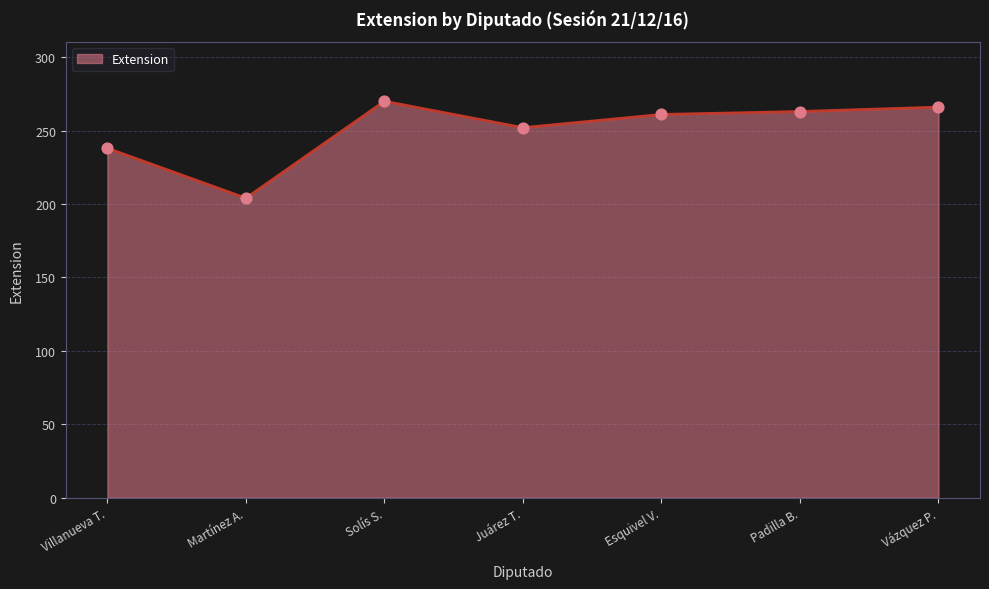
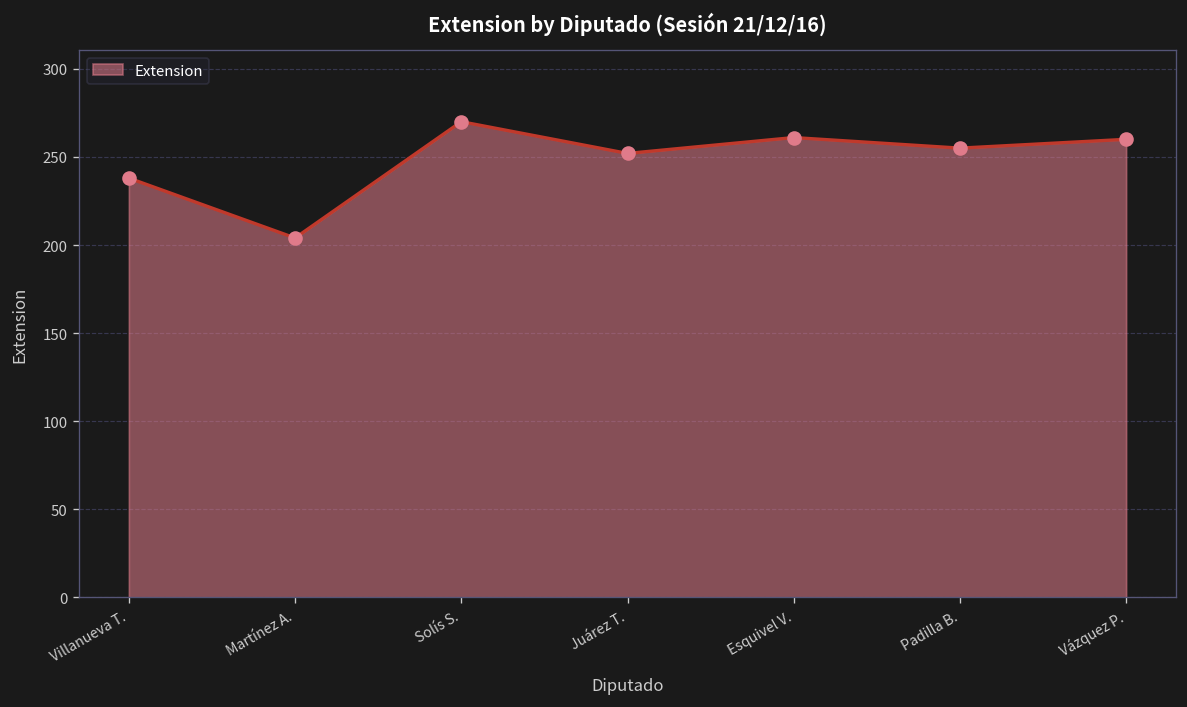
Padilla B.: 263 -> 255
Vázquez P.: 266 -> 260
